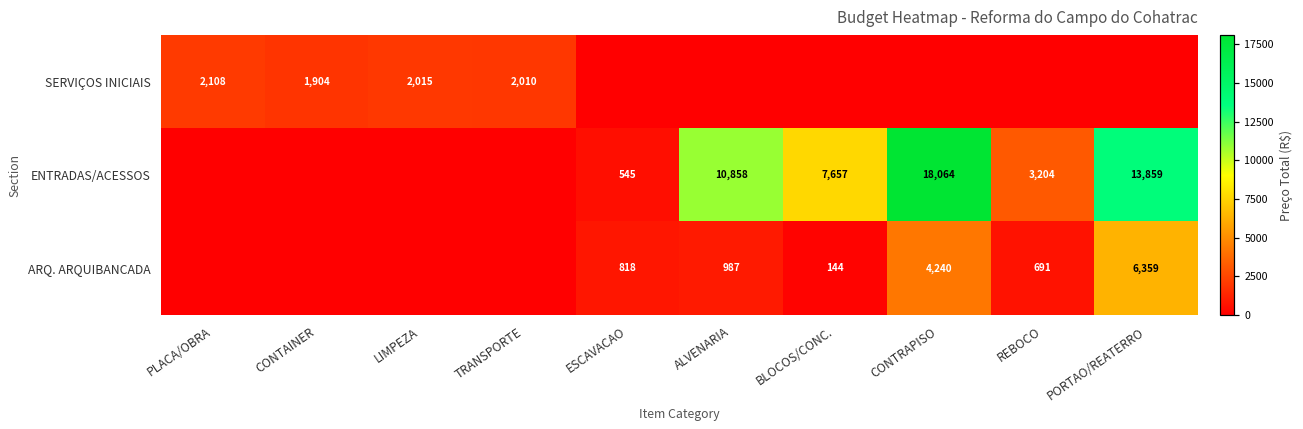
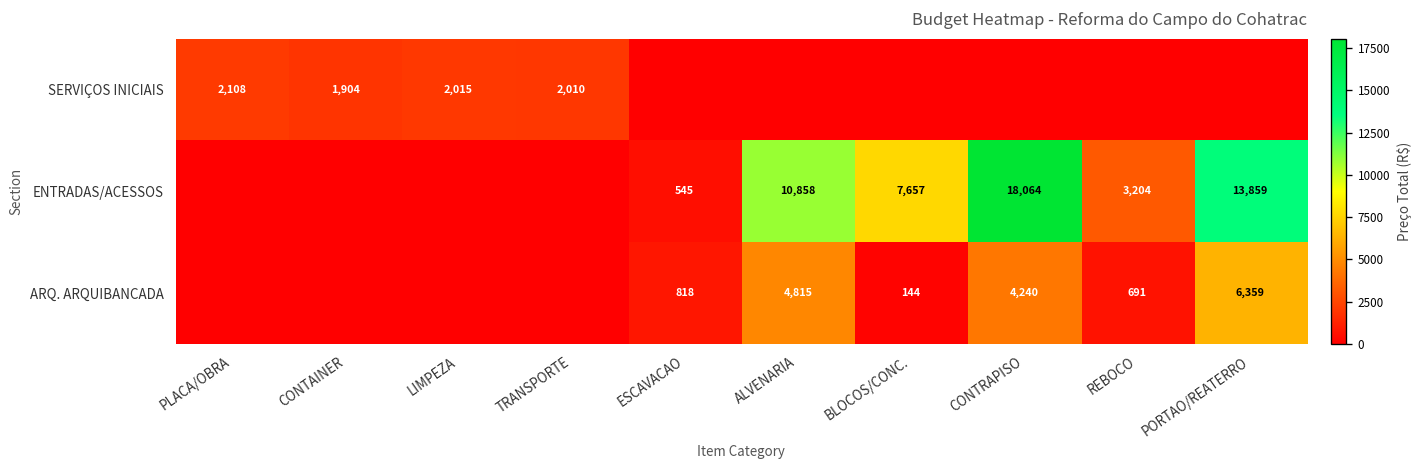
ARQ. ARQUIBANCADA, ALVENARIA: 987 -> 4,815
